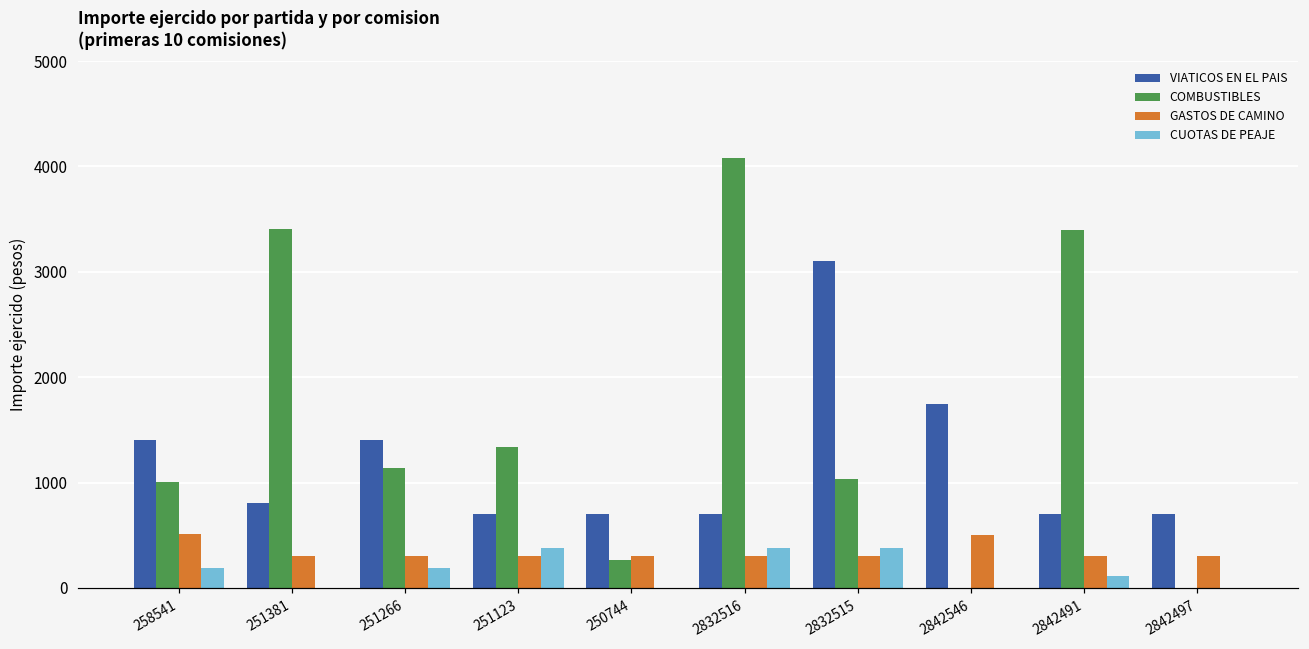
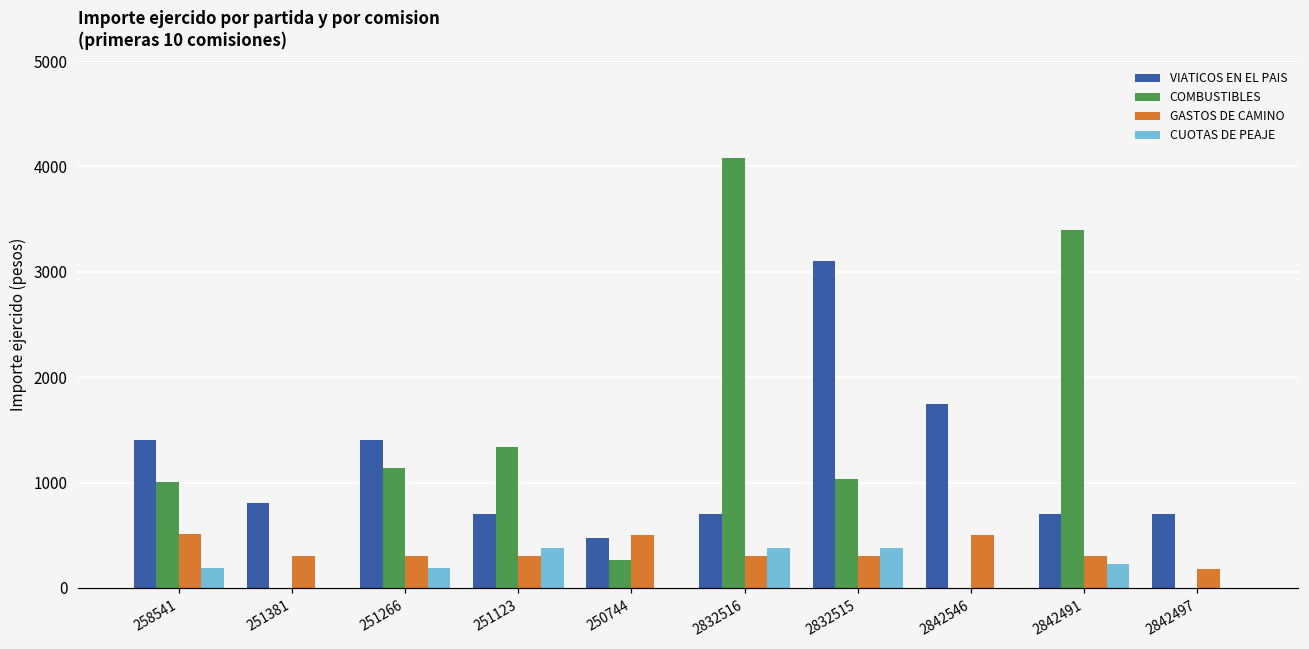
COMBUSTIBLES, 251381: 3400 -> 0
VIATICOS EN EL PAIS, 250744: 700 -> 500
GASTOS DE CAMINO, 250744: 300 -> 500
CUOTAS DE PEAJE, 2842491: 100 -> 200
GASTOS DE CAMINO, 2842497: 300 -> 200
